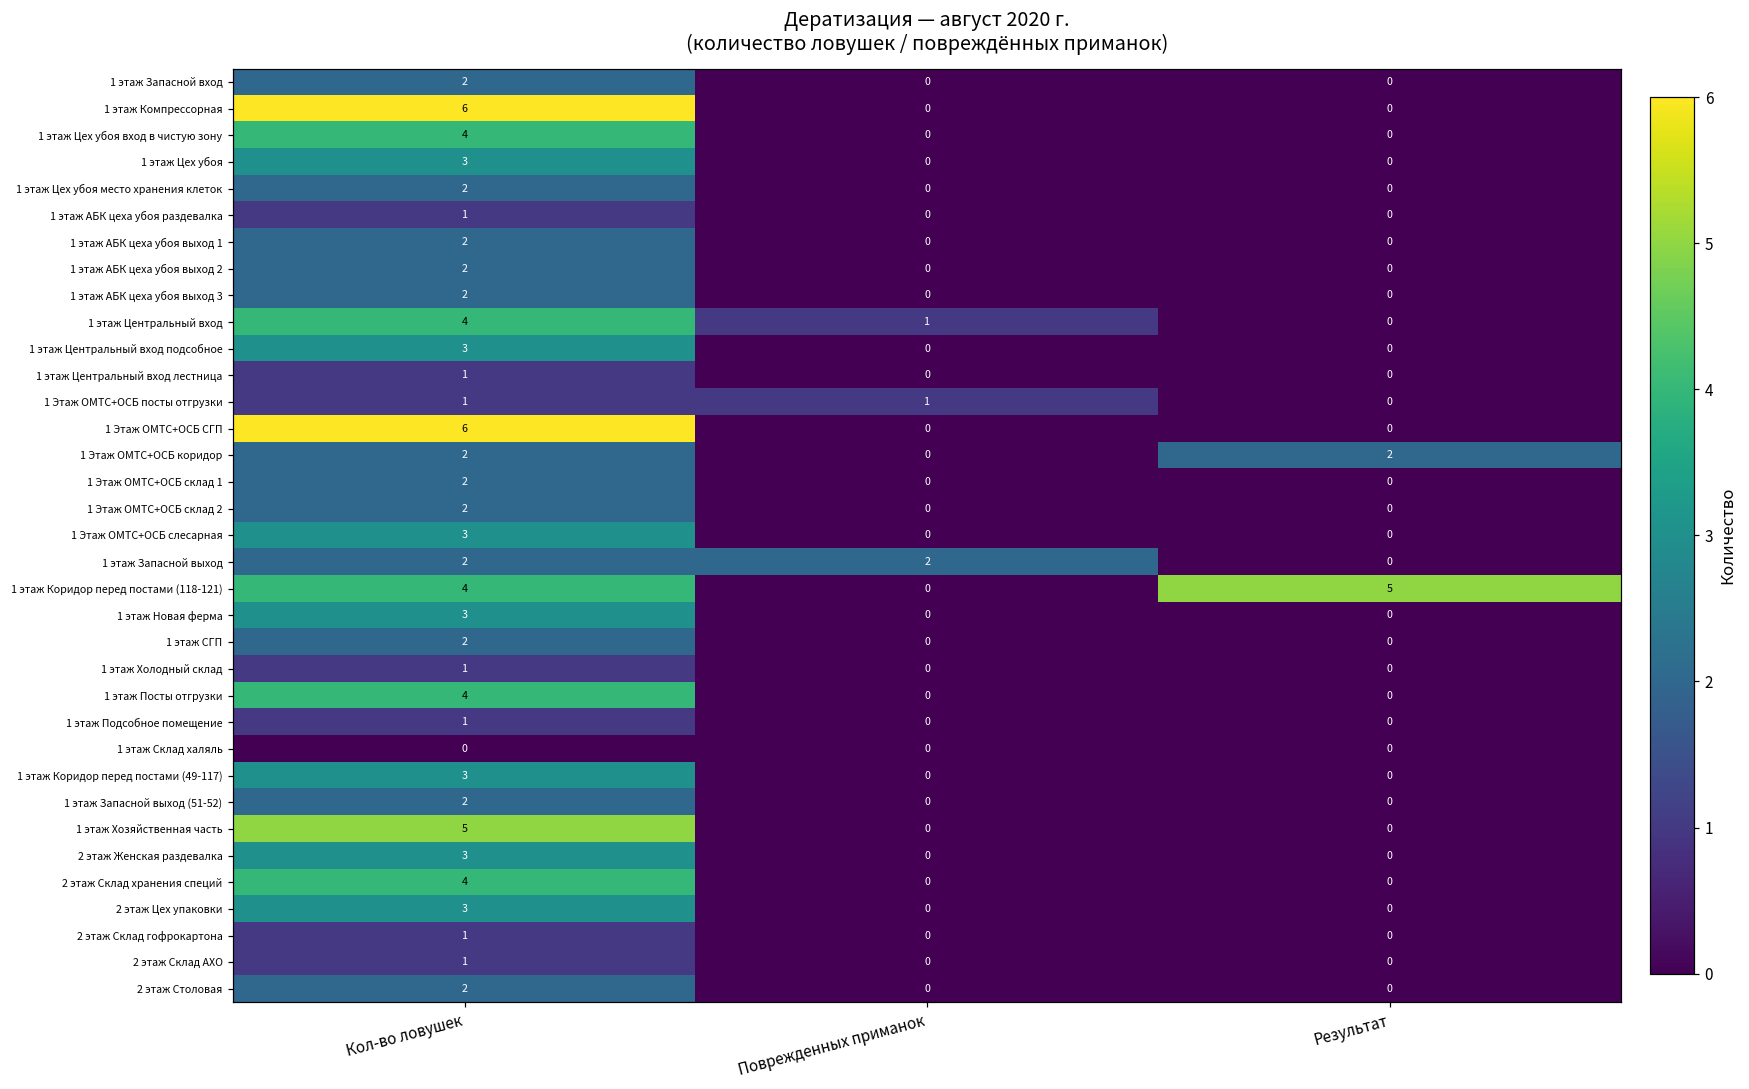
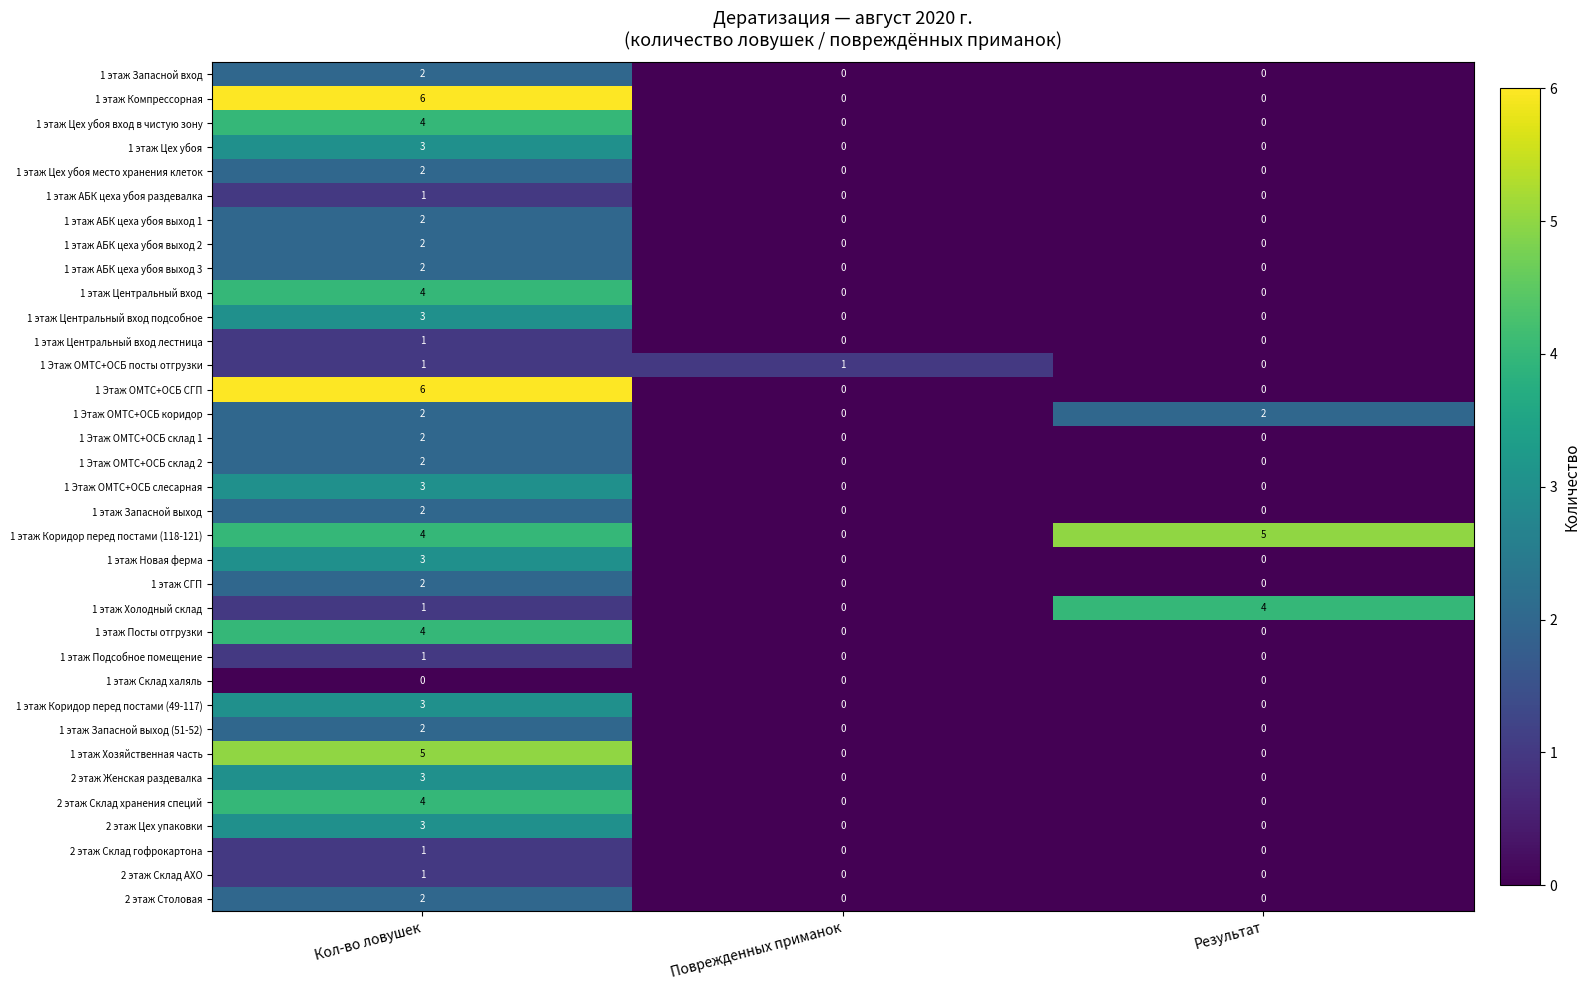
1 этаж Центральный вход, Поврежденных приманок: 1 -> 0
1 этаж Запасной выход, Поврежденных приманок: 2 -> 0
1 этаж Холодный склад, Результат: 0 -> 4
